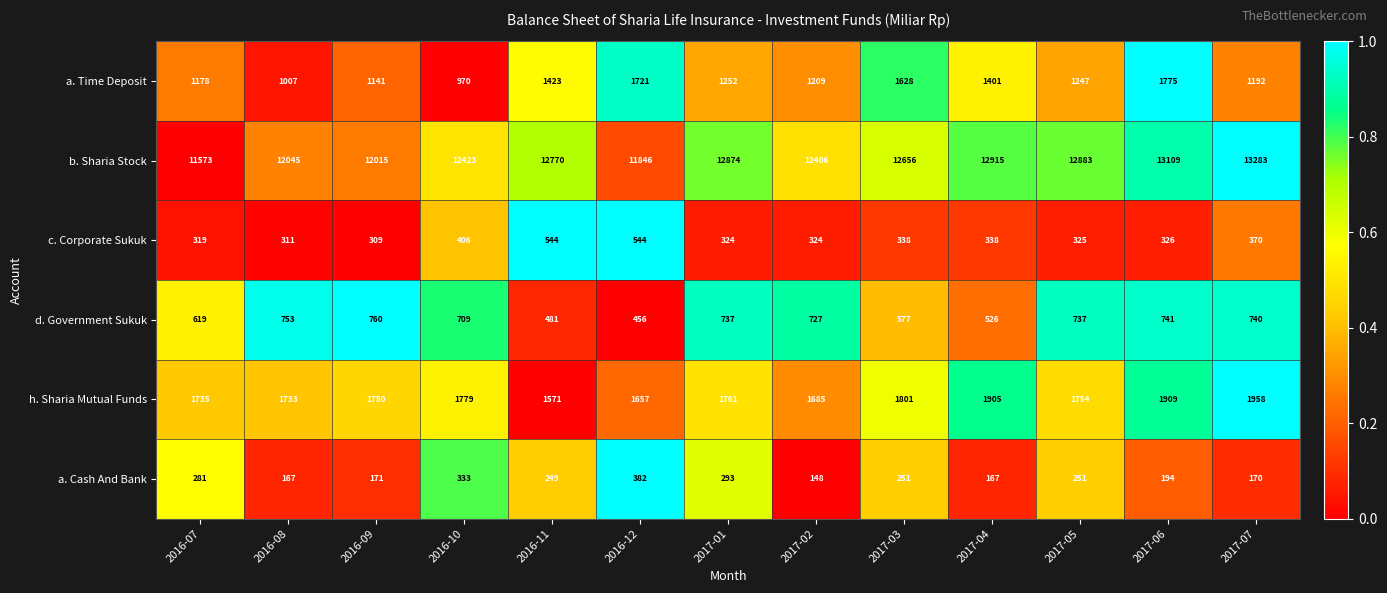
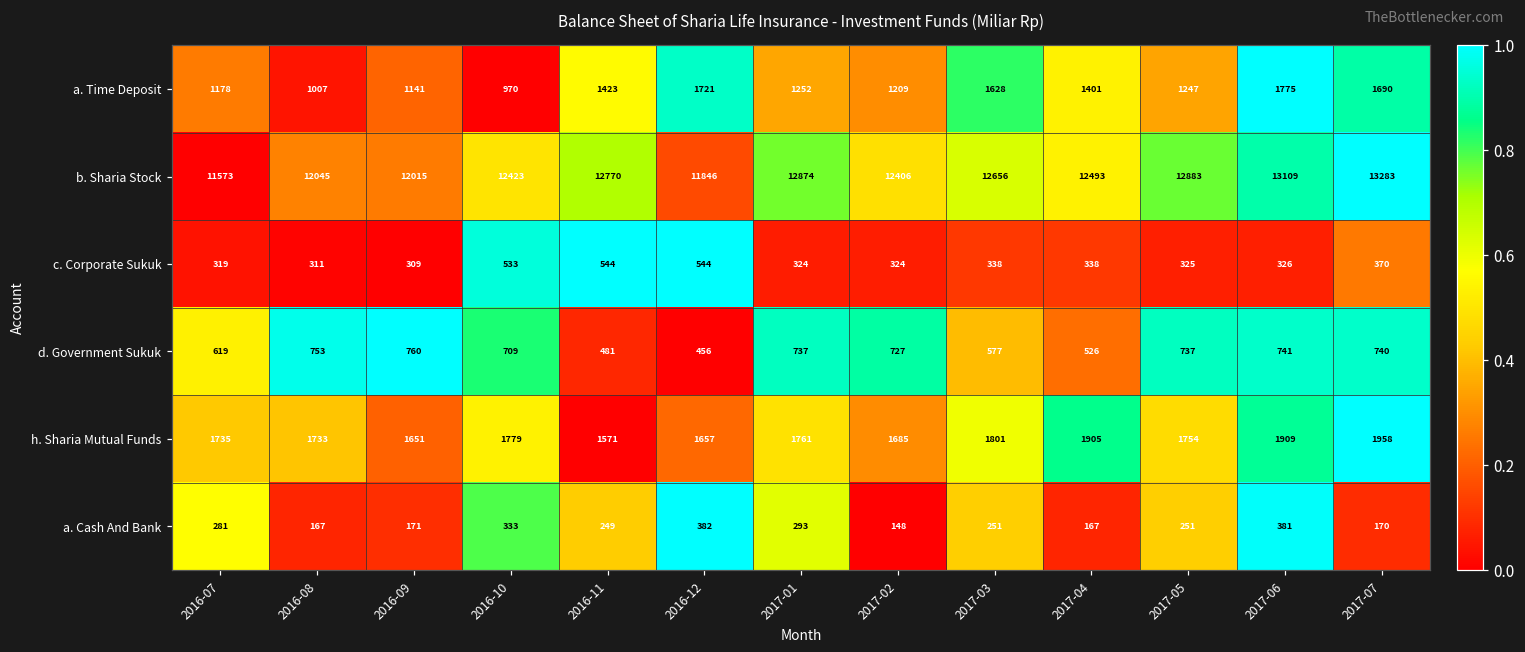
a. Time Deposit, 2017-07: 1192 -> 1690
b. Sharia Stock, 2017-04: 12915 -> 12493
c. Corporate Sukuk, 2016-10: 406 -> 533
h. Sharia Mutual Funds, 2016-09: 1750 -> 1651
a. Cash And Bank, 2017-06: 194 -> 381
